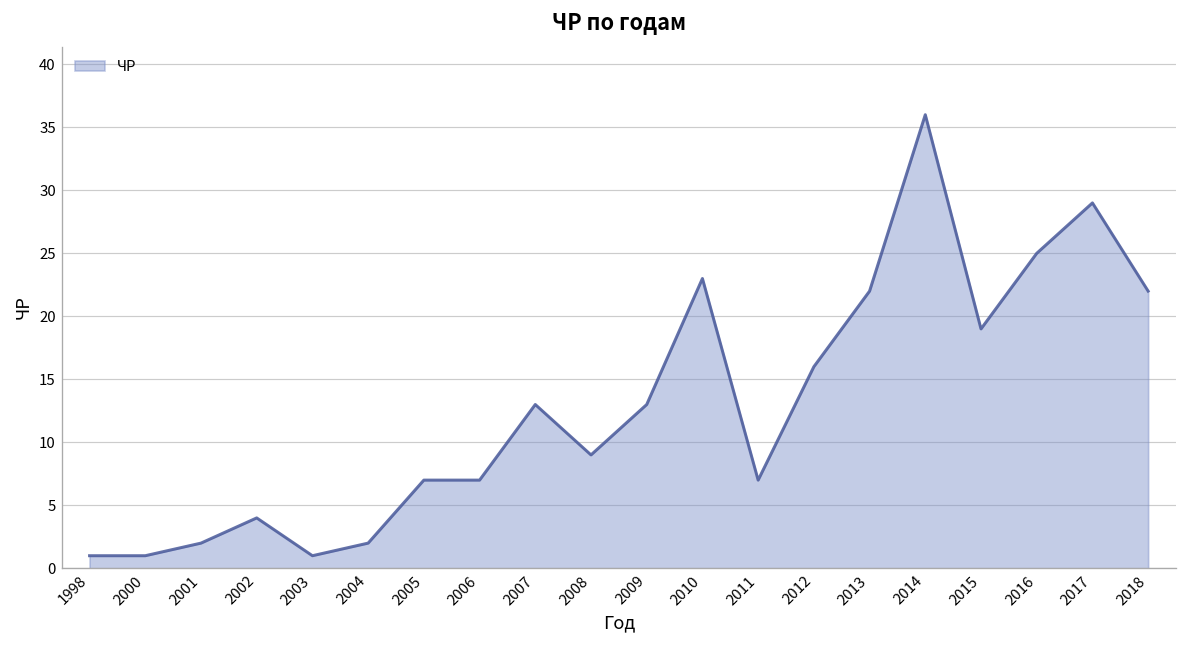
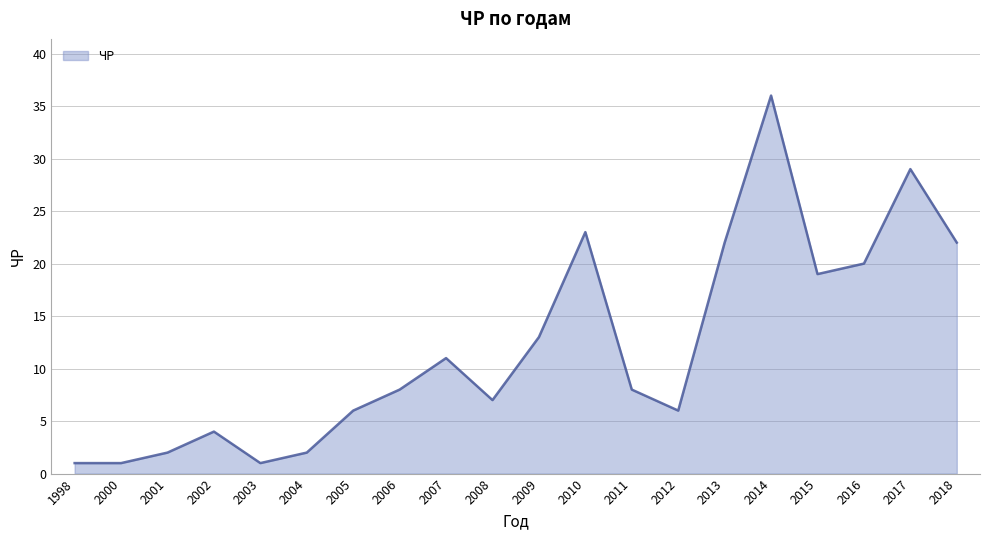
2005: 7 -> 6
2006: 7 -> 8
2007: 13 -> 11
2008: 9 -> 7
2011: 7 -> 8
2012: 16 -> 6
2016: 25 -> 20
